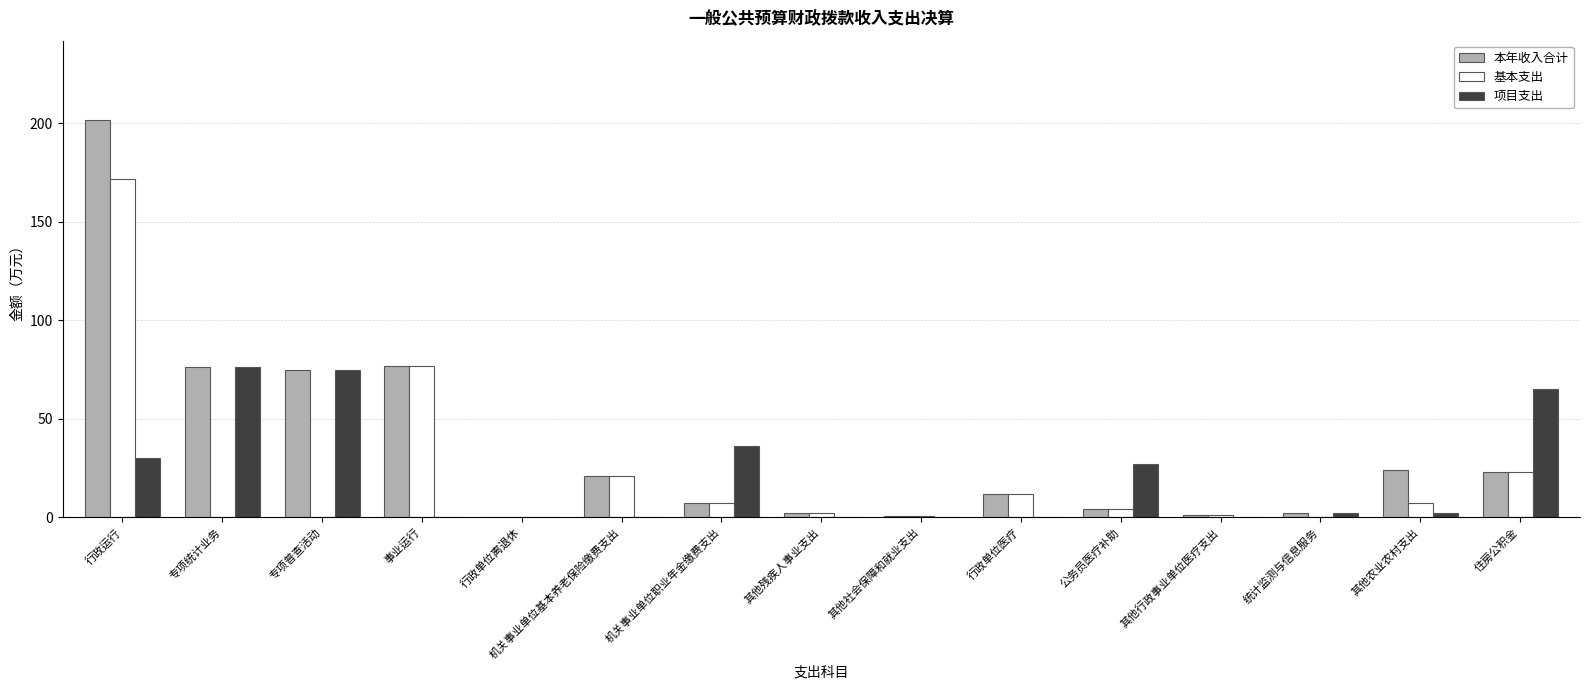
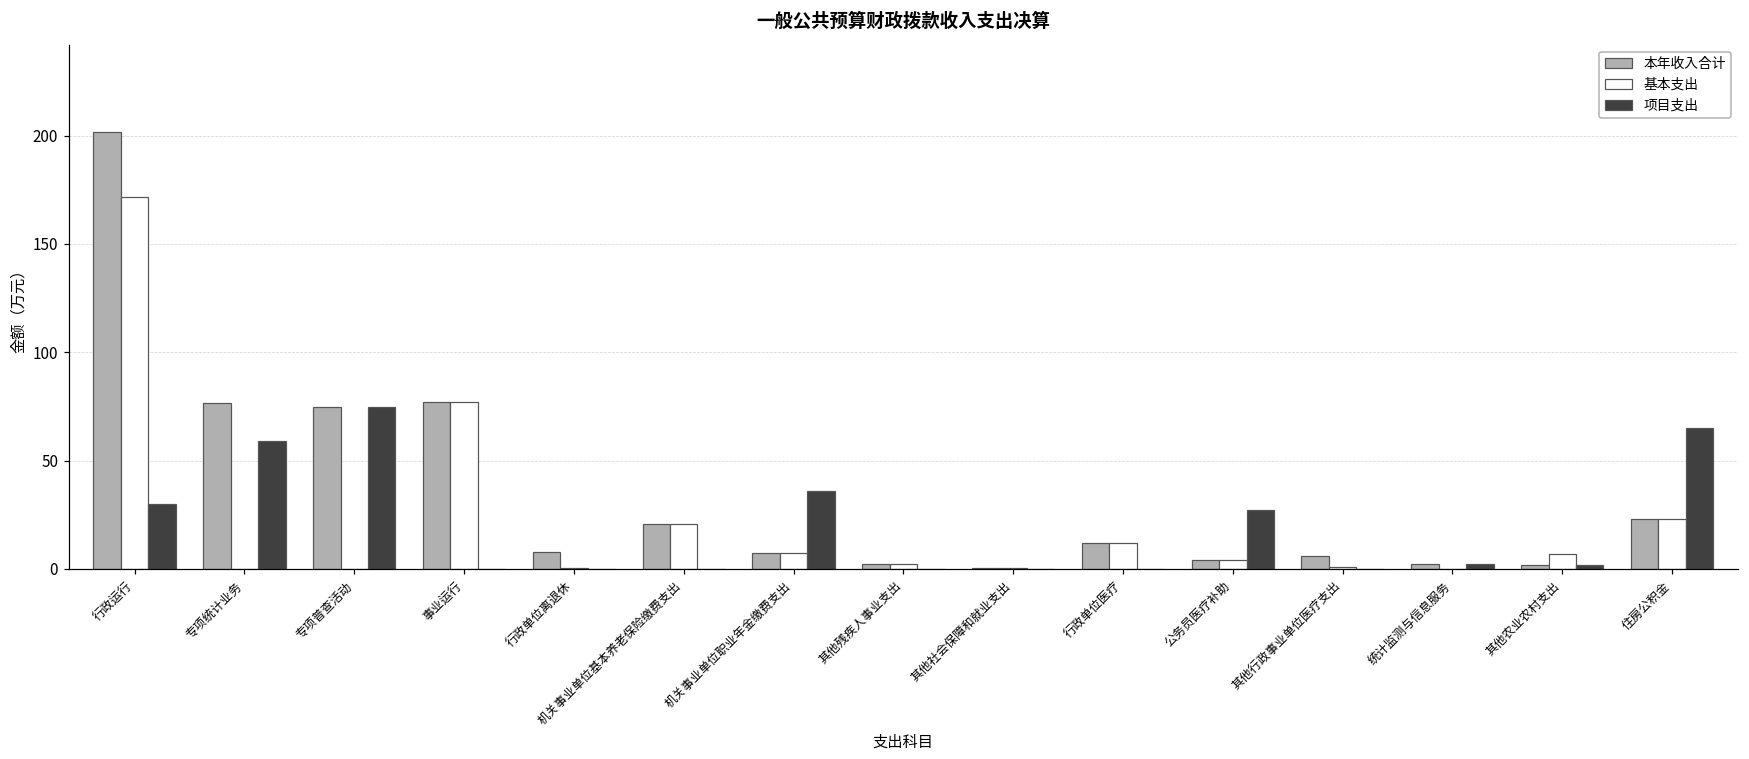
项目支出, 专项统计业务: 76 -> 59
本年收入合计, 行政单位离退休: 0 -> 8
本年收入合计, 其他行政事业单位医疗支出: 1 -> 6
本年收入合计, 其他农业农村支出: 24 -> 2
